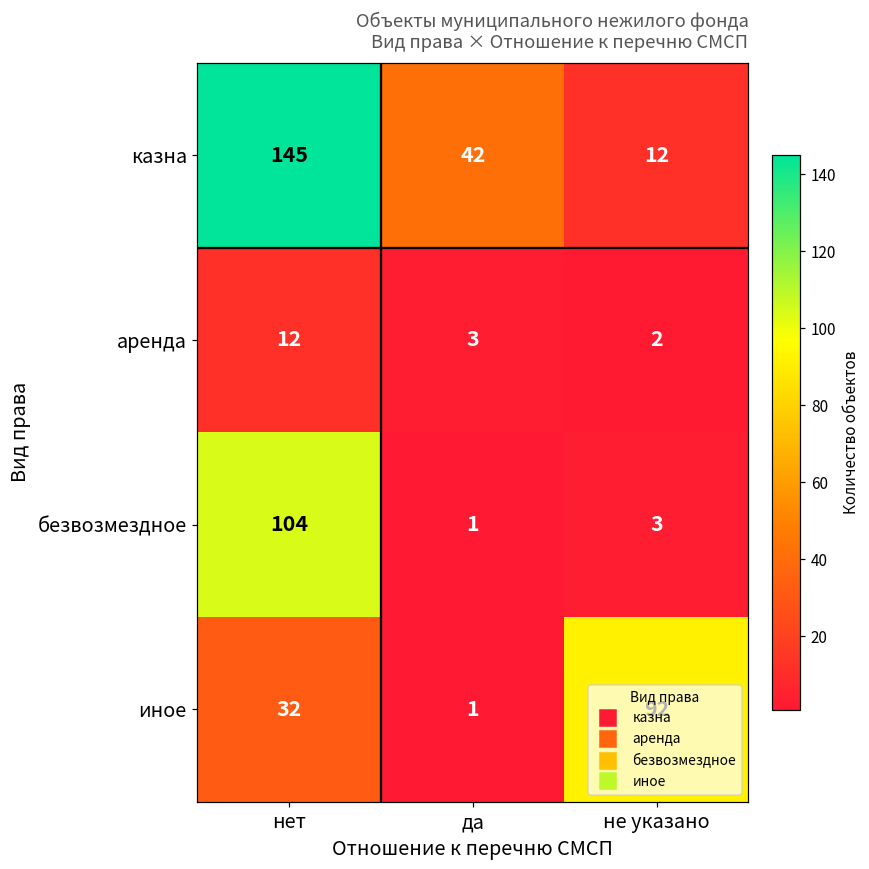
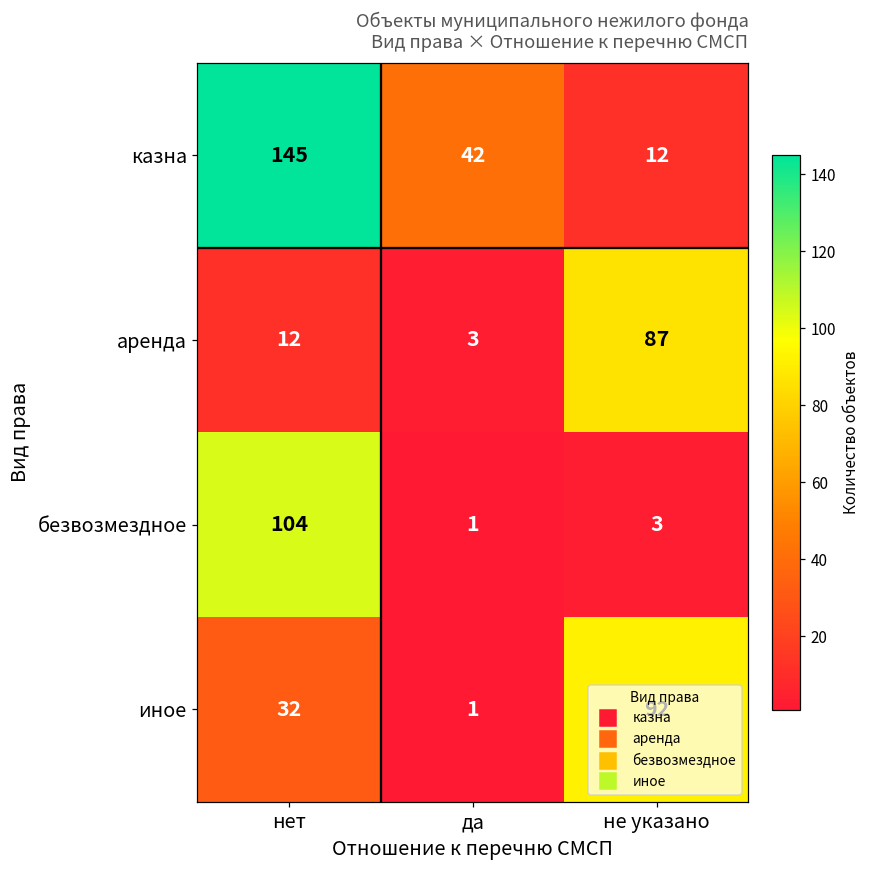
аренда, не указано: 2 -> 87
